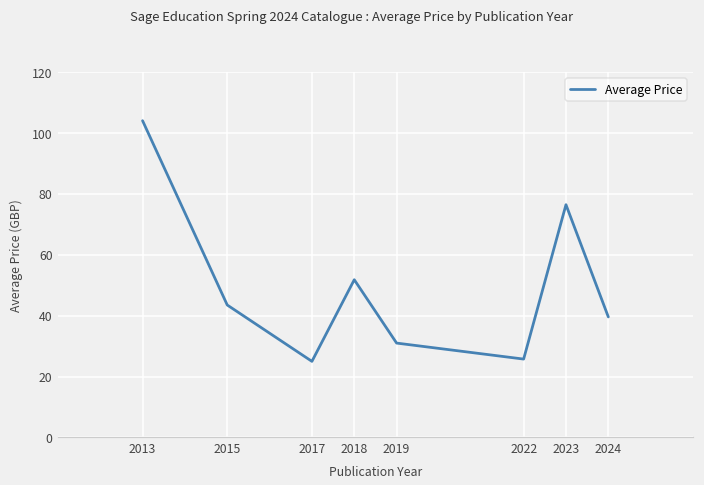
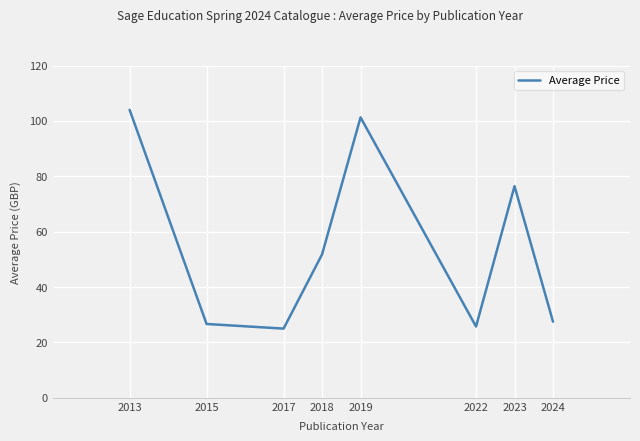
2015: 43 -> 27
2019: 31 -> 101
2024: 40 -> 27
